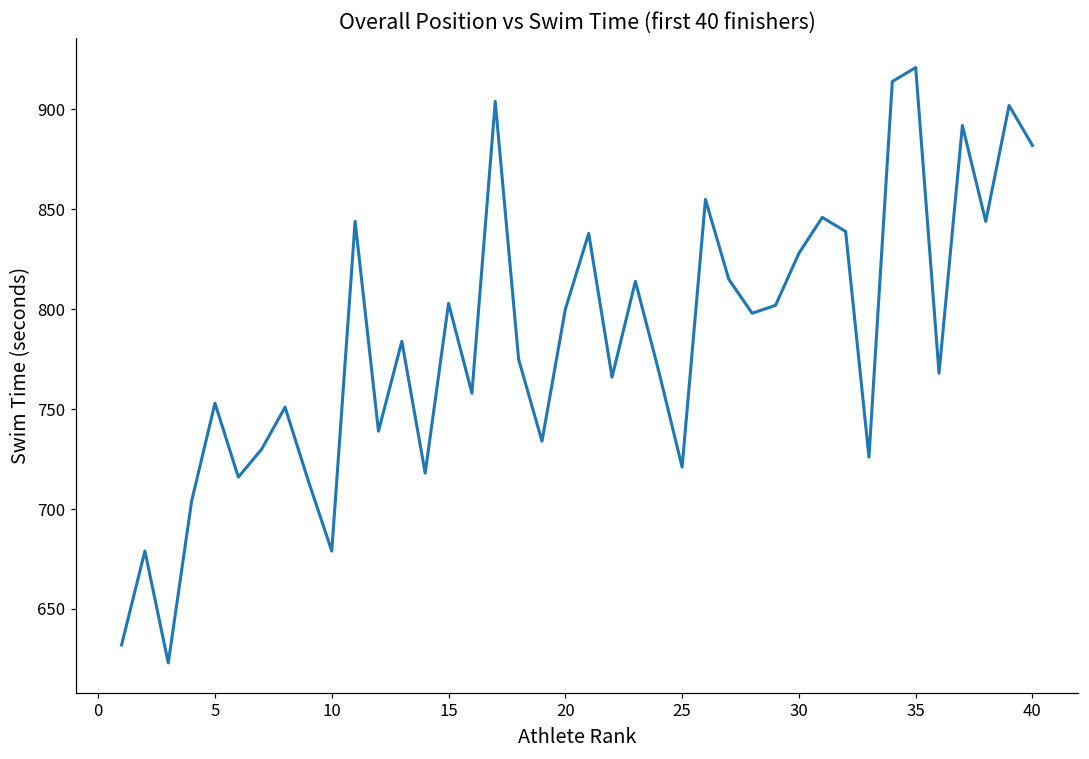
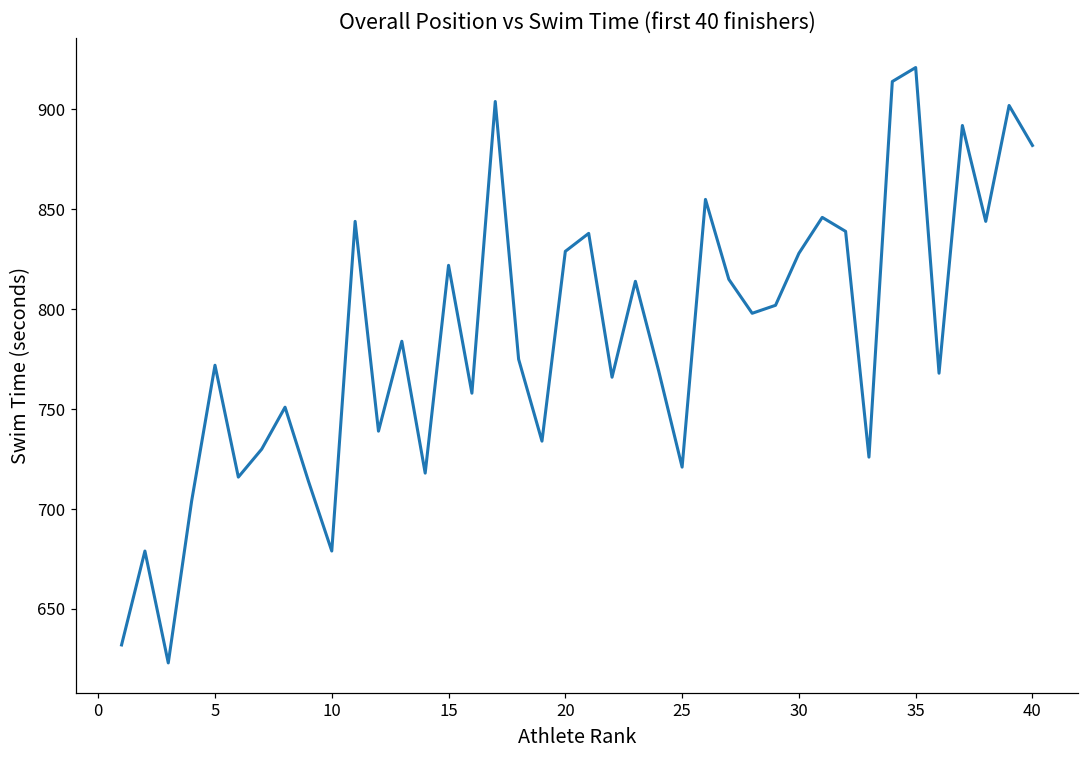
5: 753 -> 772
15: 803 -> 822
20: 800 -> 829
